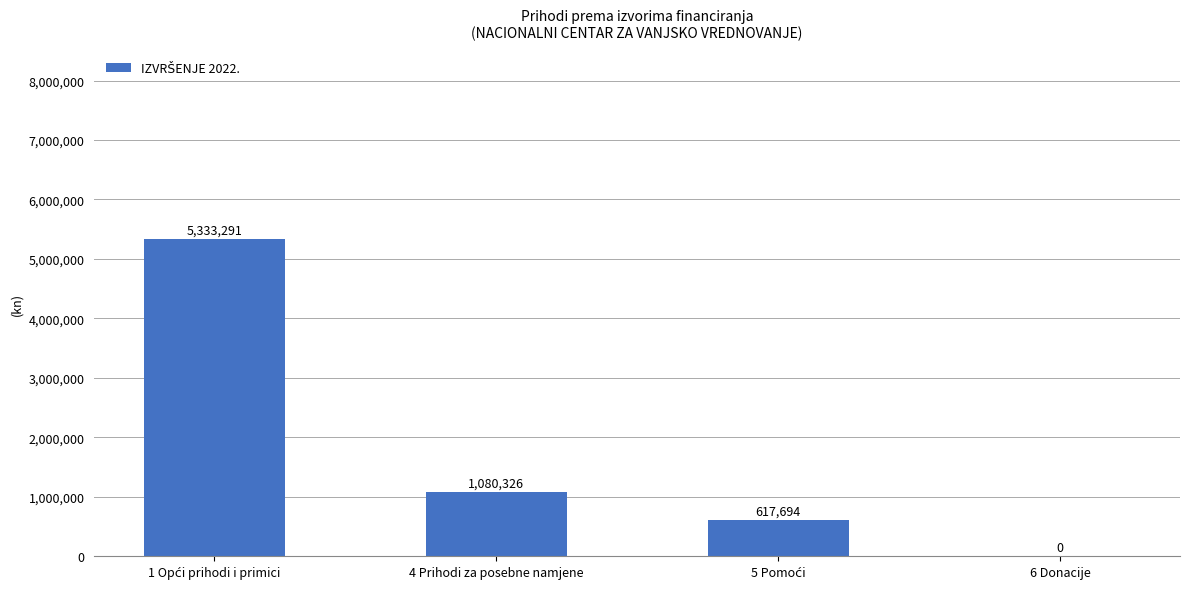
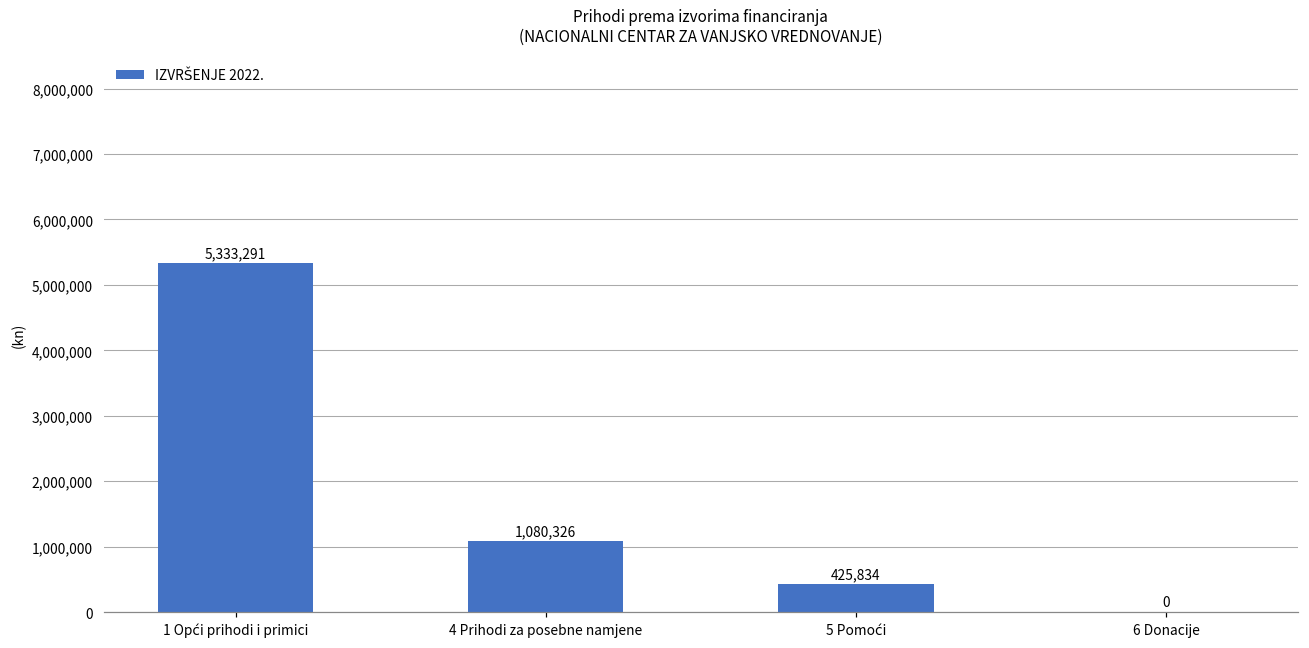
5 Pomoći: 617,694 -> 425,834
